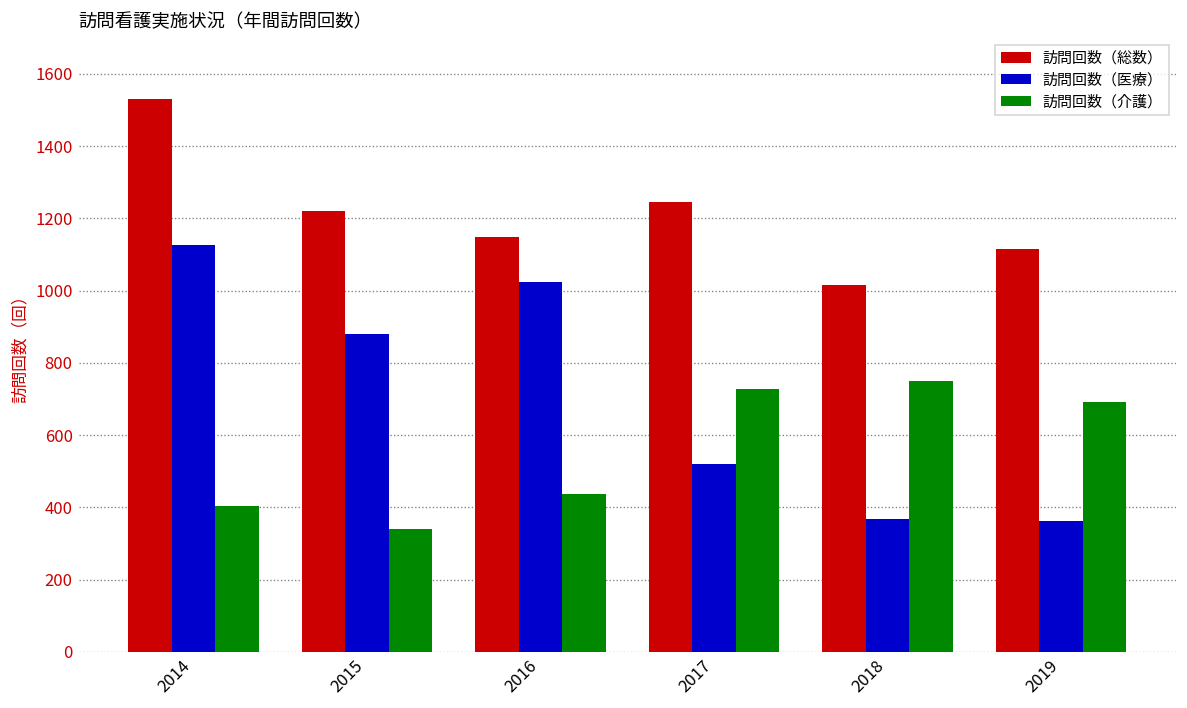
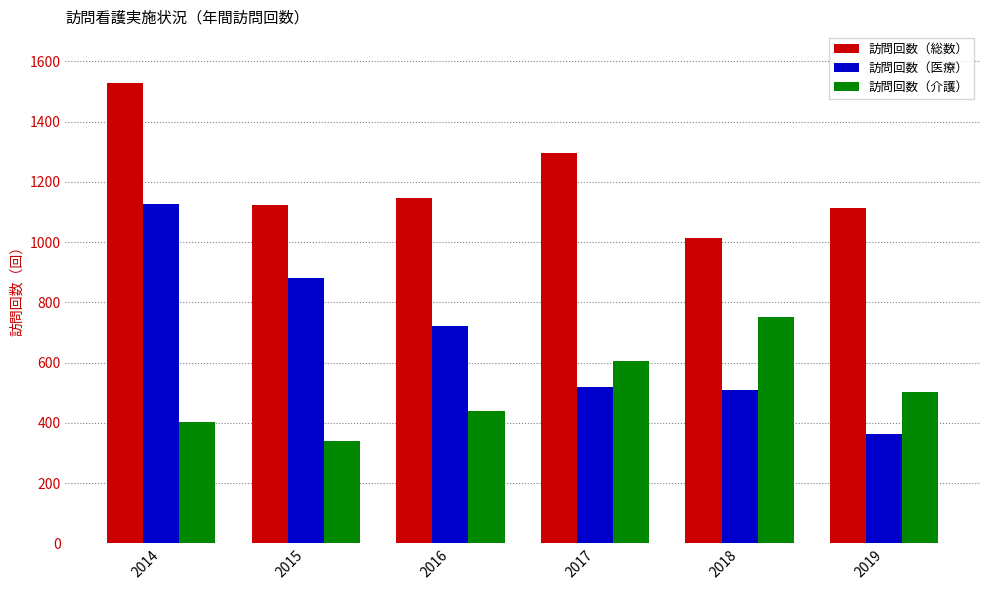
訪問回数（総数）, 2015: 1220 -> 1120
訪問回数（医療）, 2016: 1020 -> 720
訪問回数（総数）, 2017: 1240 -> 1300
訪問回数（介護）, 2017: 730 -> 600
訪問回数（医療）, 2018: 370 -> 510
訪問回数（介護）, 2019: 690 -> 500
